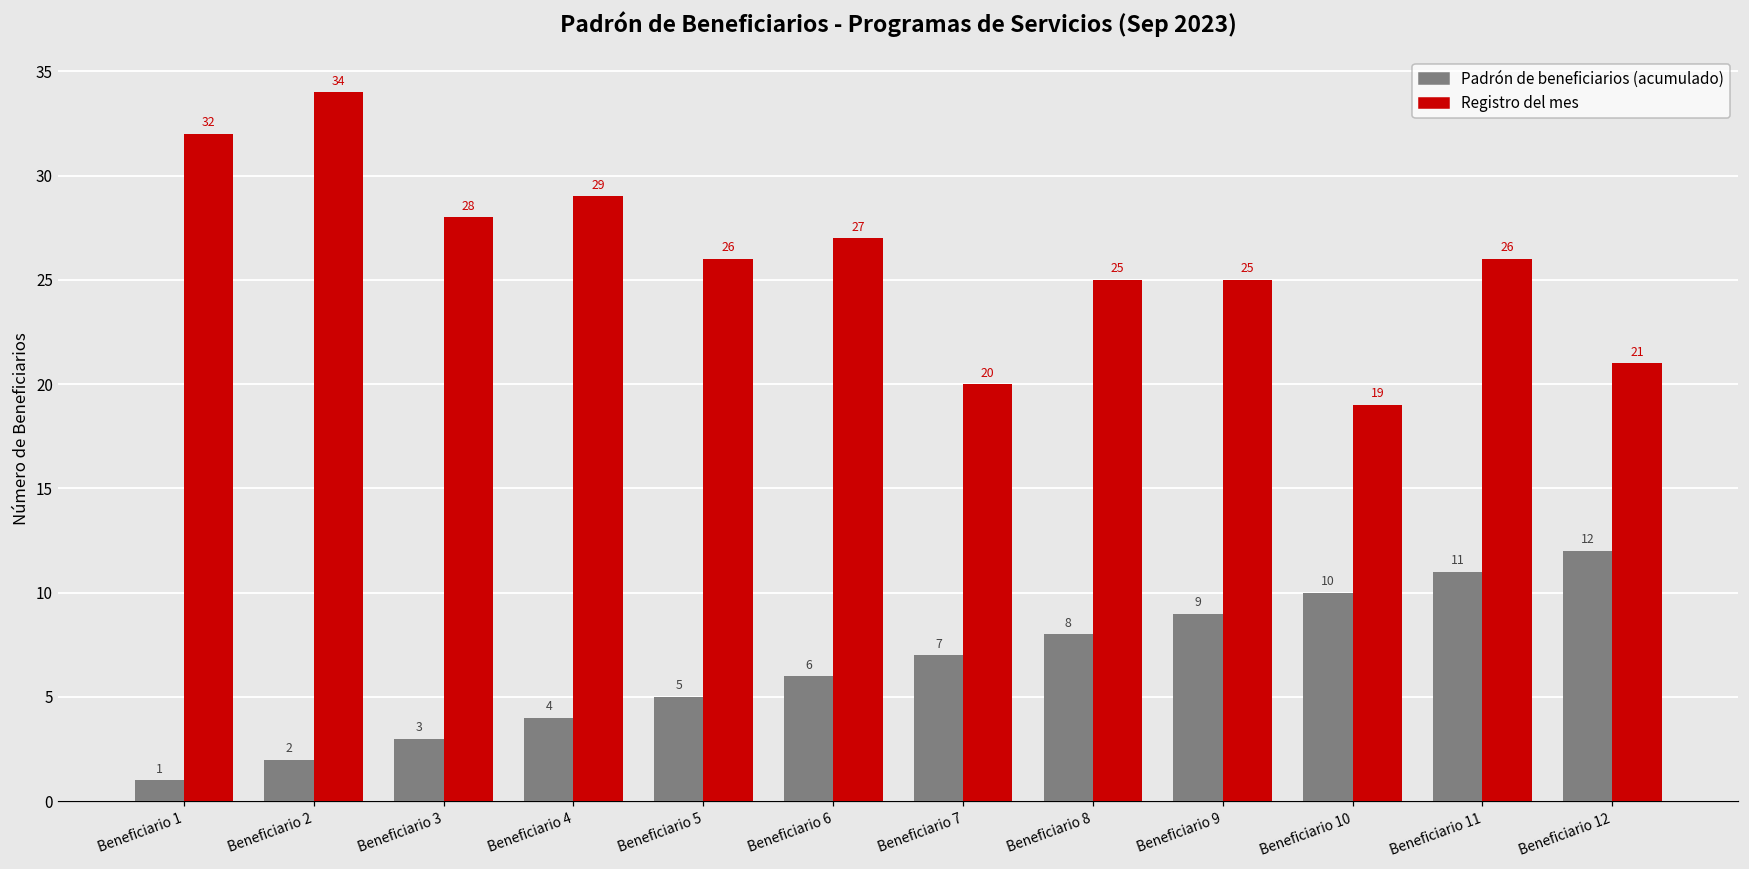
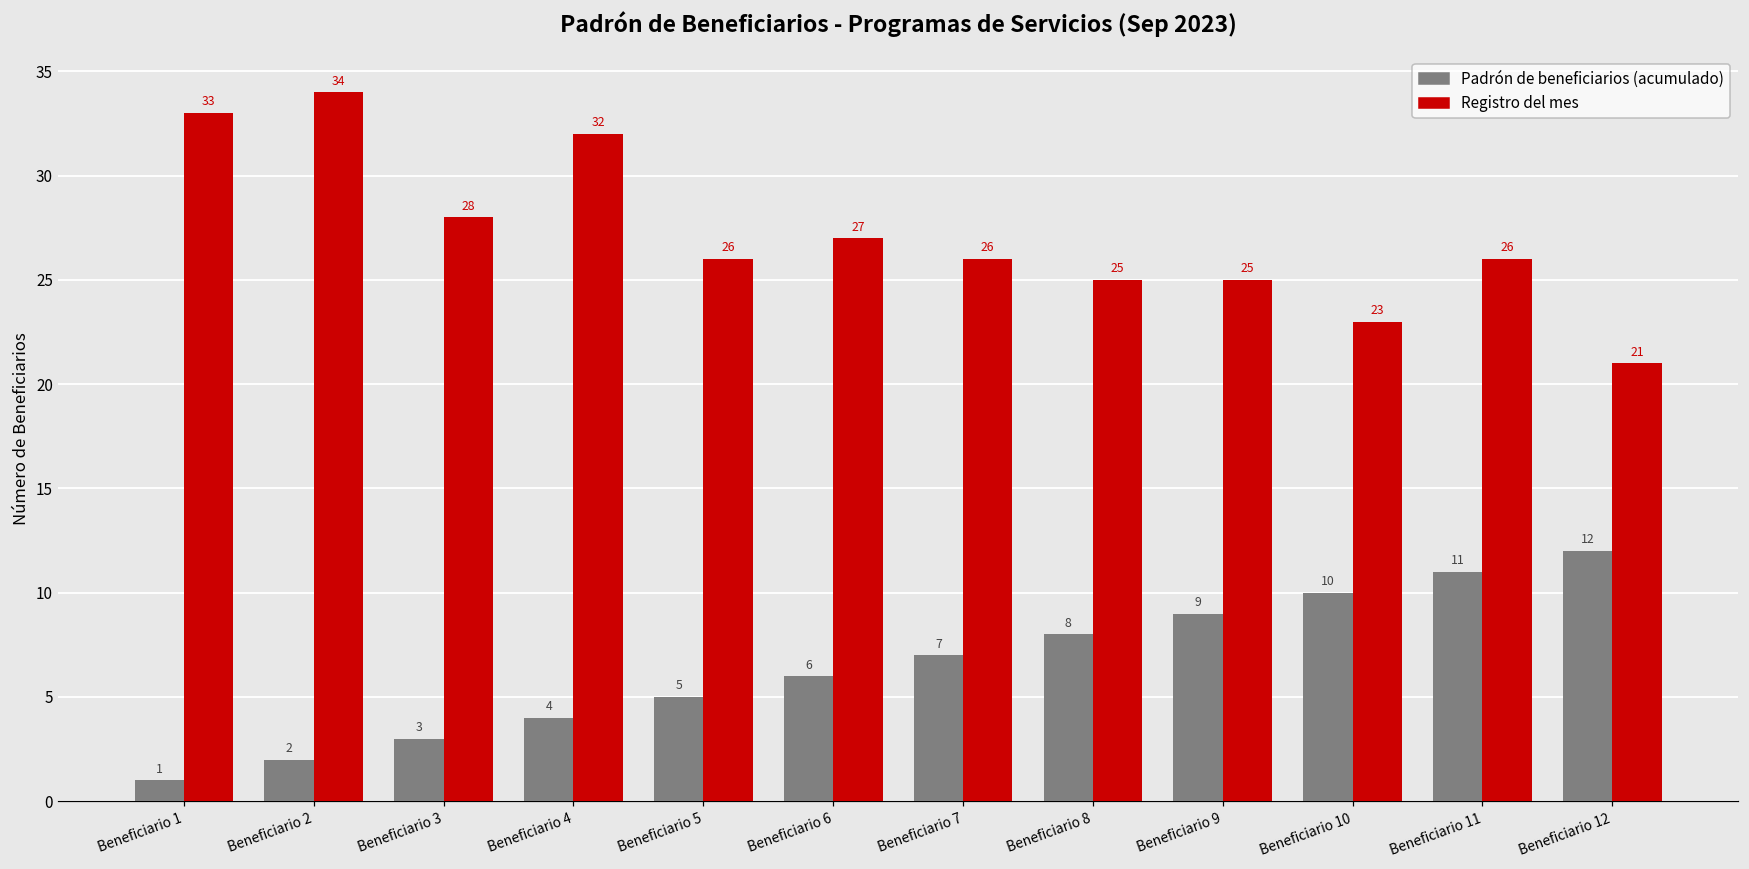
Registro del mes, Beneficiario 1: 32 -> 33
Registro del mes, Beneficiario 4: 29 -> 32
Registro del mes, Beneficiario 7: 20 -> 26
Registro del mes, Beneficiario 10: 19 -> 23
